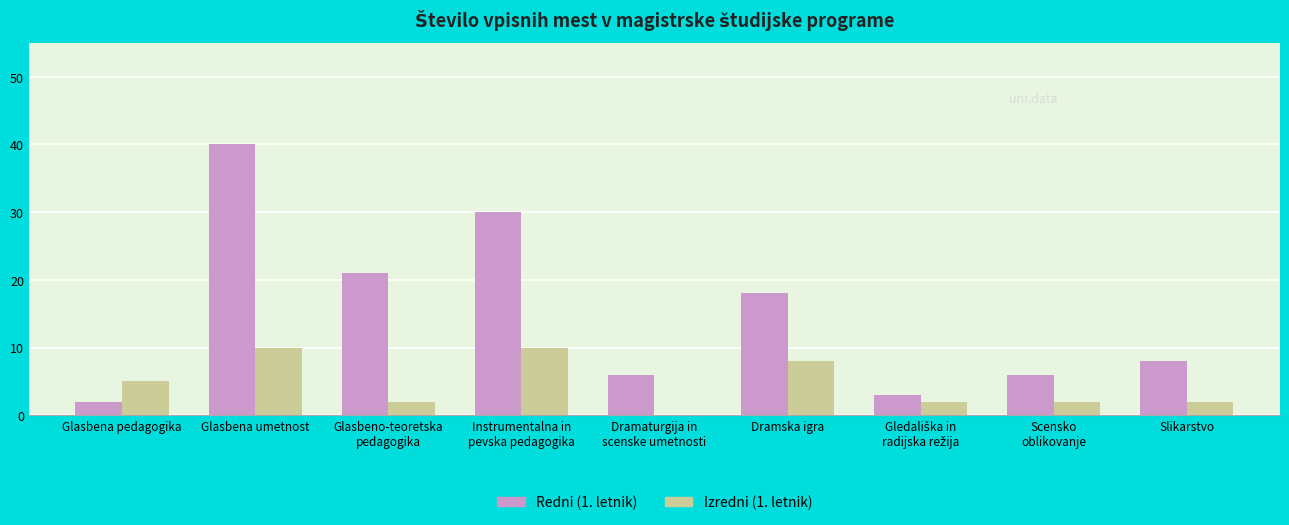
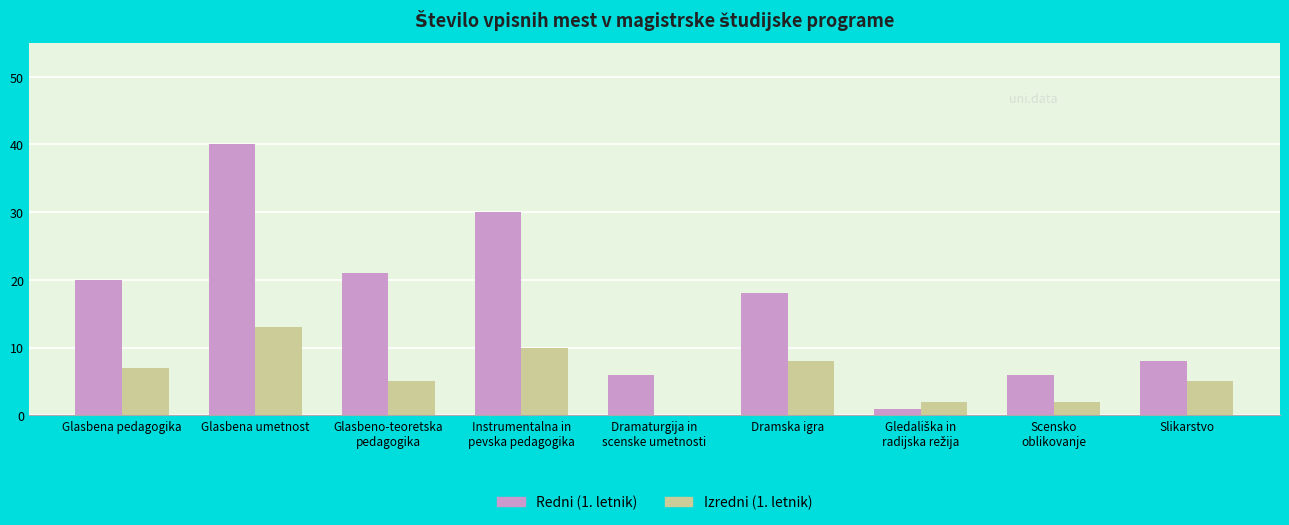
Redni (1. letnik), Glasbena pedagogika: 2 -> 20
Izredni (1. letnik), Glasbena pedagogika: 5 -> 7
Izredni (1. letnik), Glasbena umetnost: 10 -> 13
Izredni (1. letnik), Glasbeno-teoretska pedagogika: 2 -> 5
Redni (1. letnik), Gledališka in radijska režija: 3 -> 1
Izredni (1. letnik), Slikarstvo: 2 -> 5
